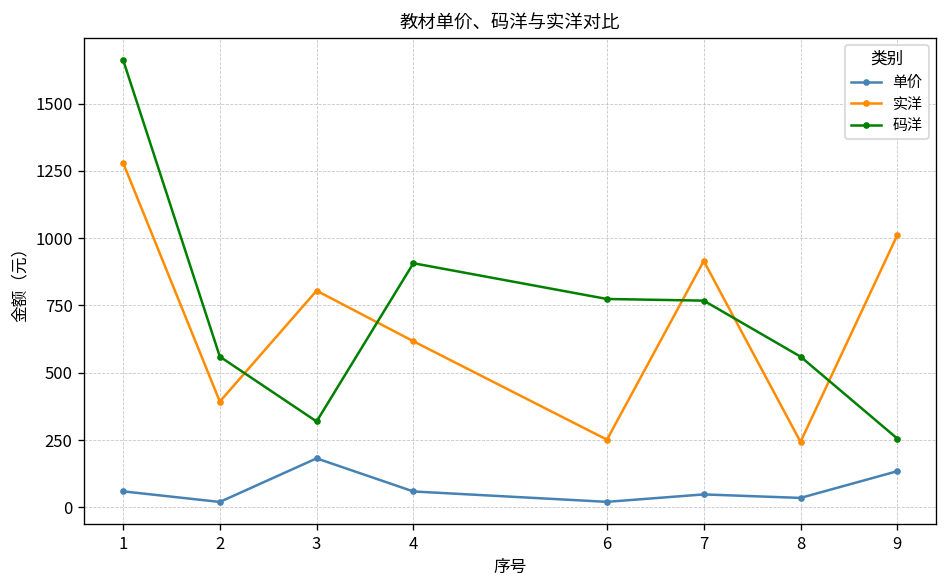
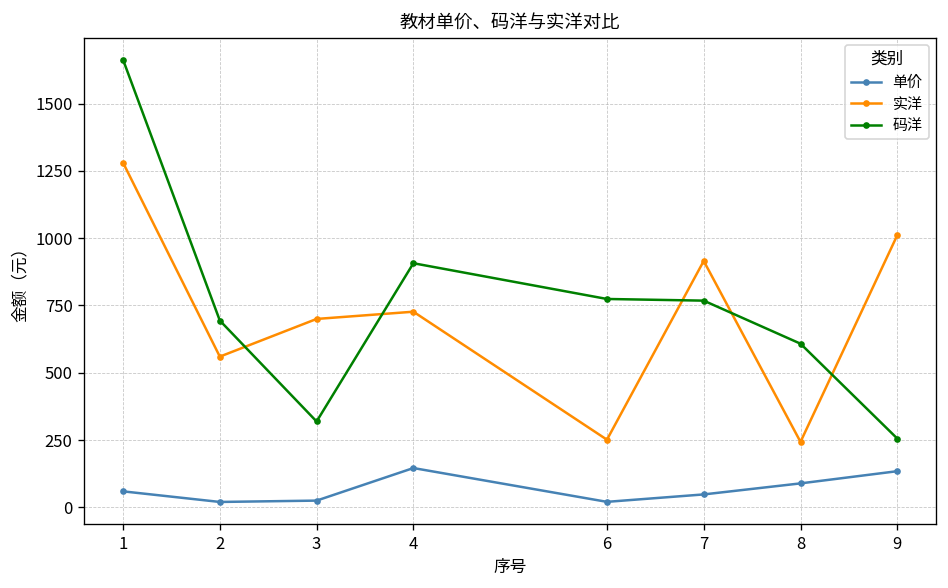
实洋, 2: 390 -> 560
码洋, 2: 560 -> 690
单价, 3: 180 -> 30
实洋, 3: 810 -> 700
单价, 4: 60 -> 150
实洋, 4: 620 -> 730
单价, 8: 40 -> 90
码洋, 8: 560 -> 610
